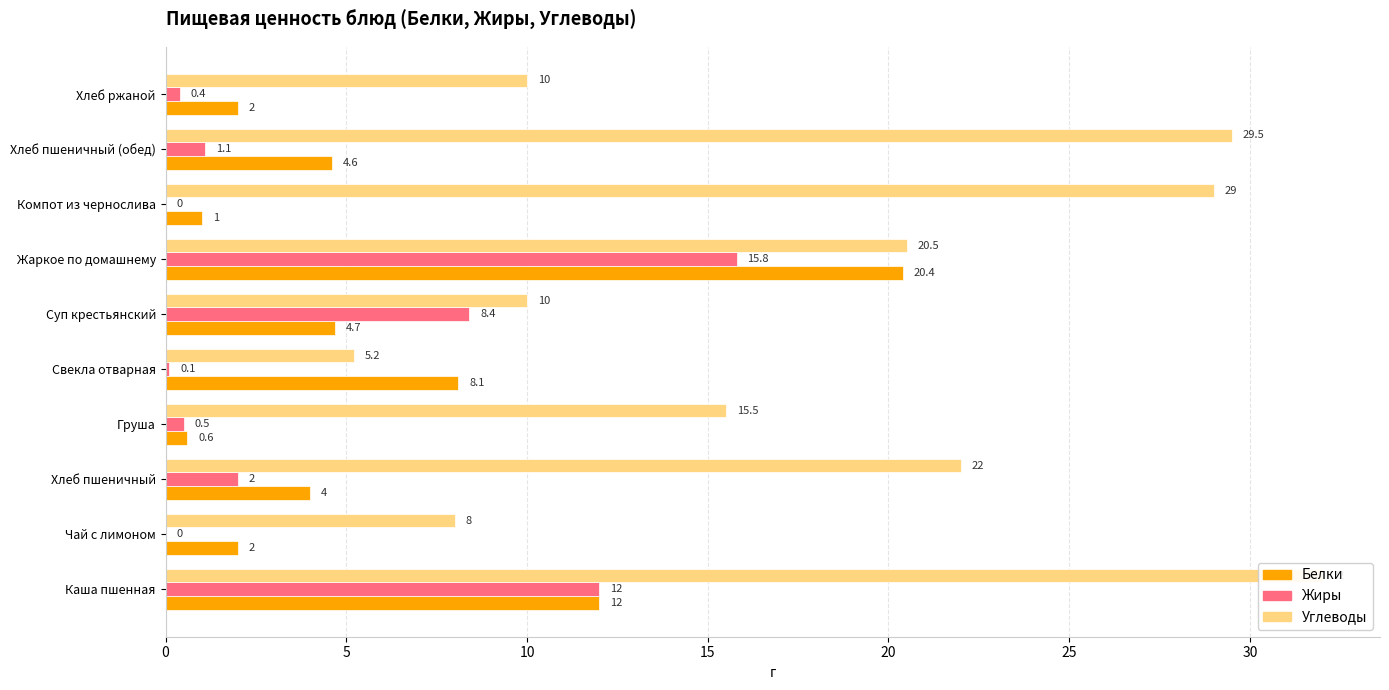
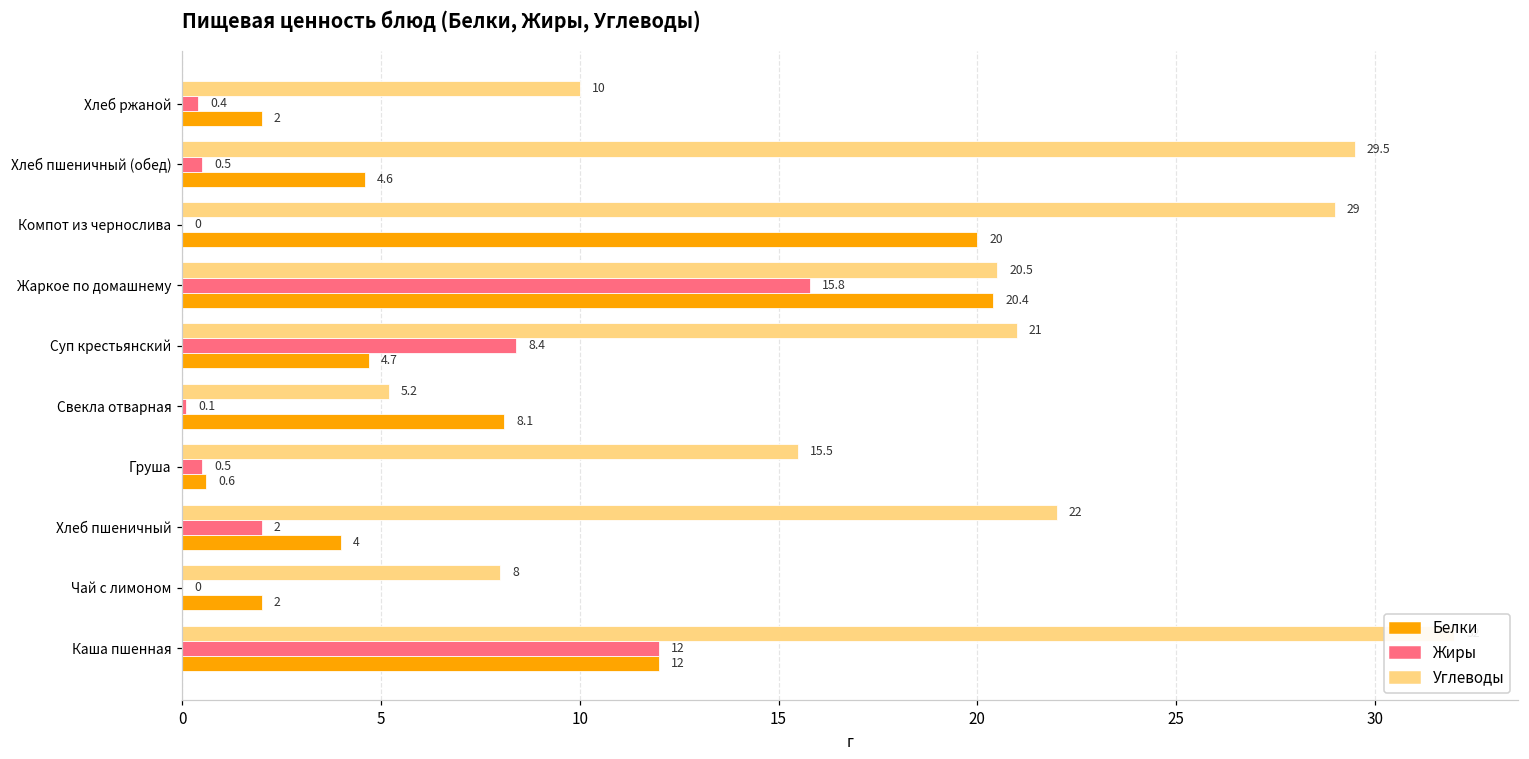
Жиры, Хлеб пшеничный (обед): 1.1 -> 0.5
Белки, Компот из чернослива: 1 -> 20
Углеводы, Суп крестьянский: 10 -> 21
